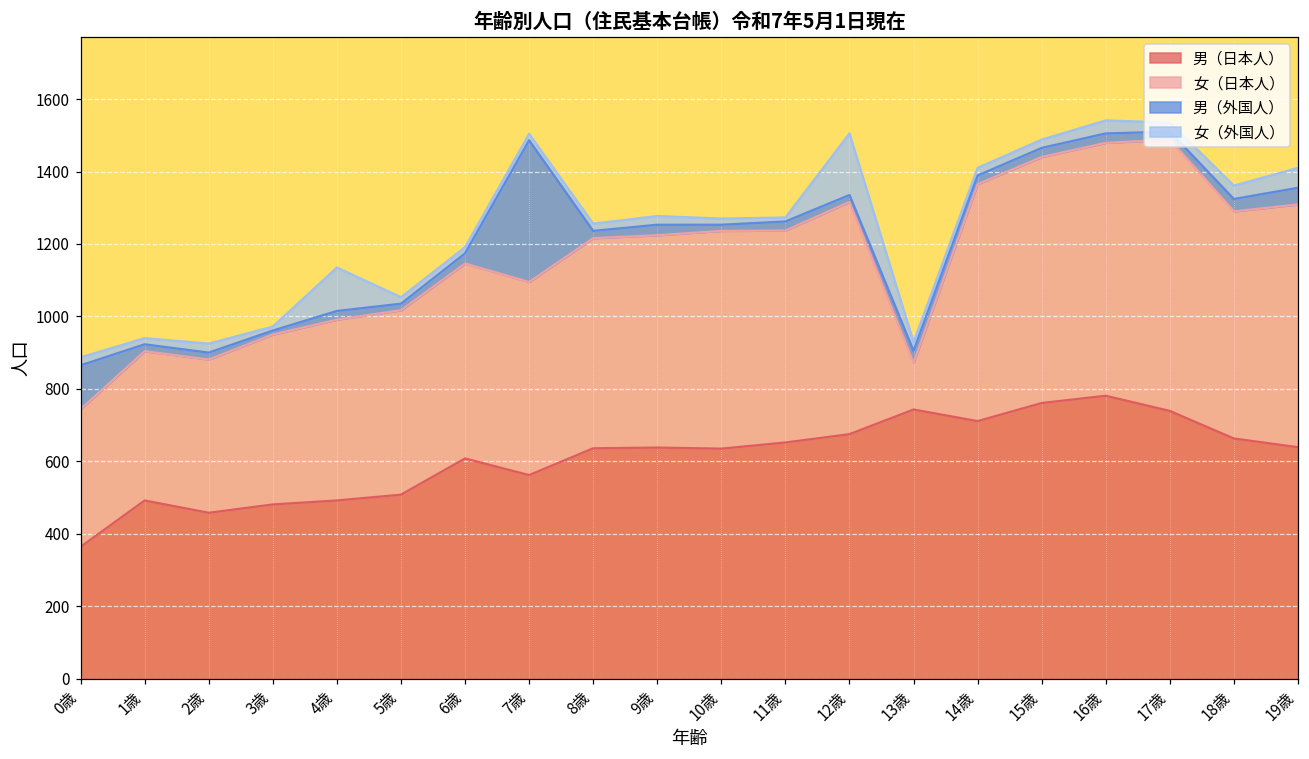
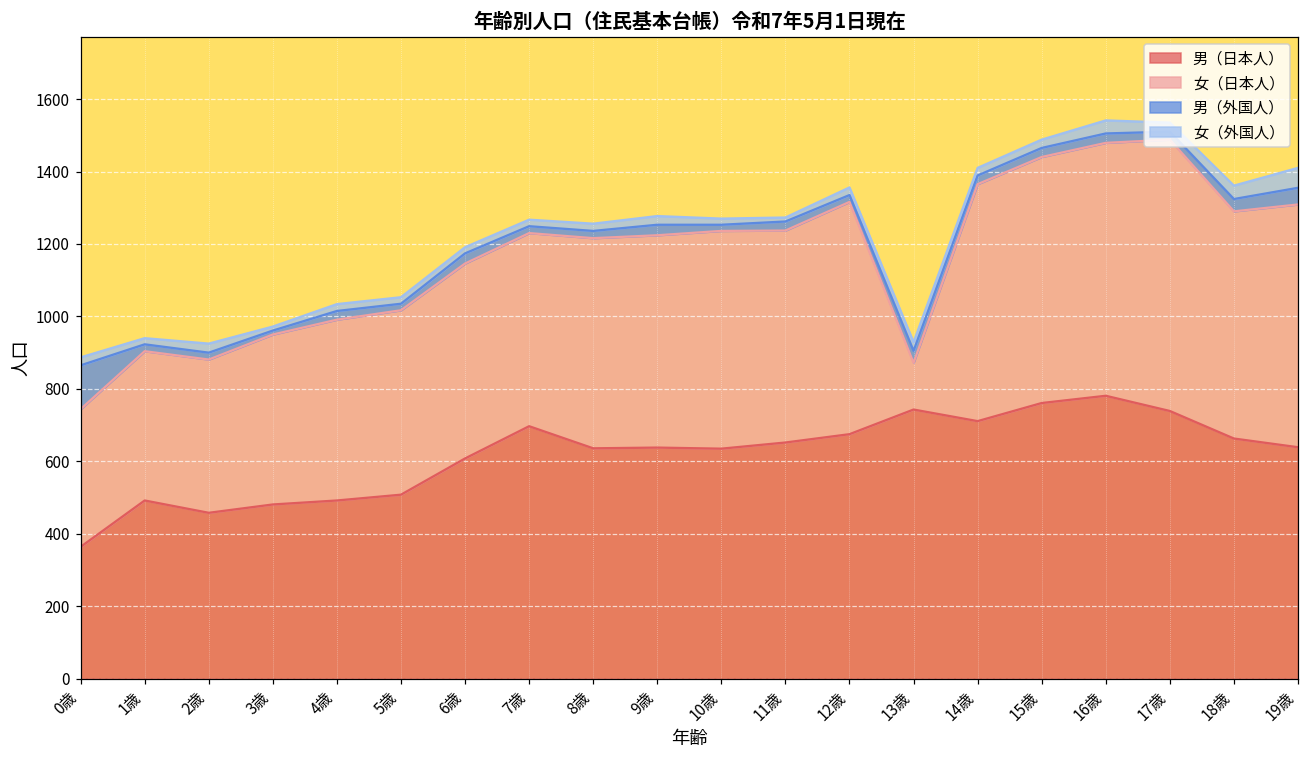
女（外国人）, 4歳: 120 -> 20
男（日本人）, 7歳: 560 -> 700
男（外国人）, 7歳: 390 -> 20
女（外国人）, 12歳: 170 -> 20
